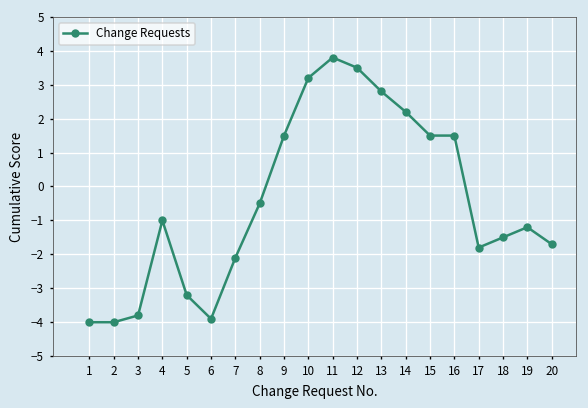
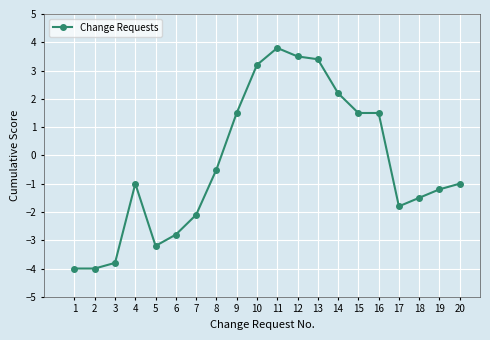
6: -3.9 -> -2.8
13: 2.8 -> 3.4
20: -1.7 -> -1.0
